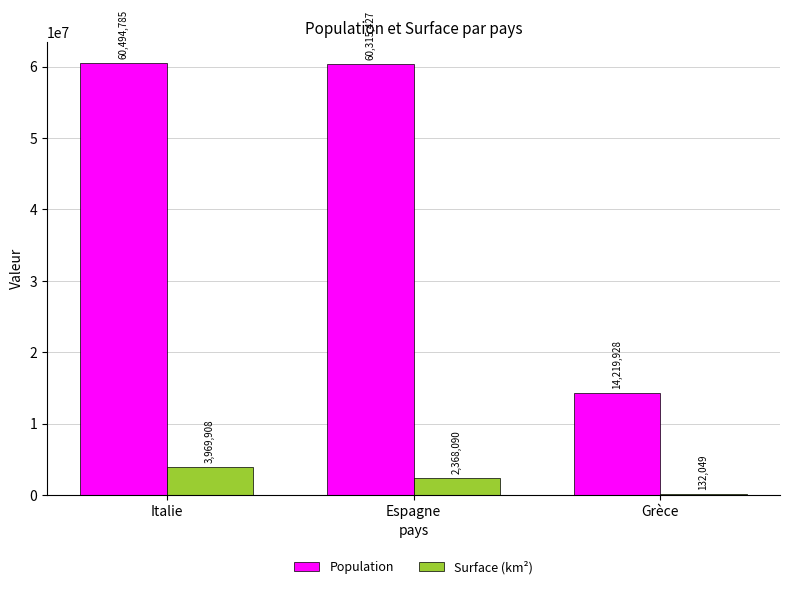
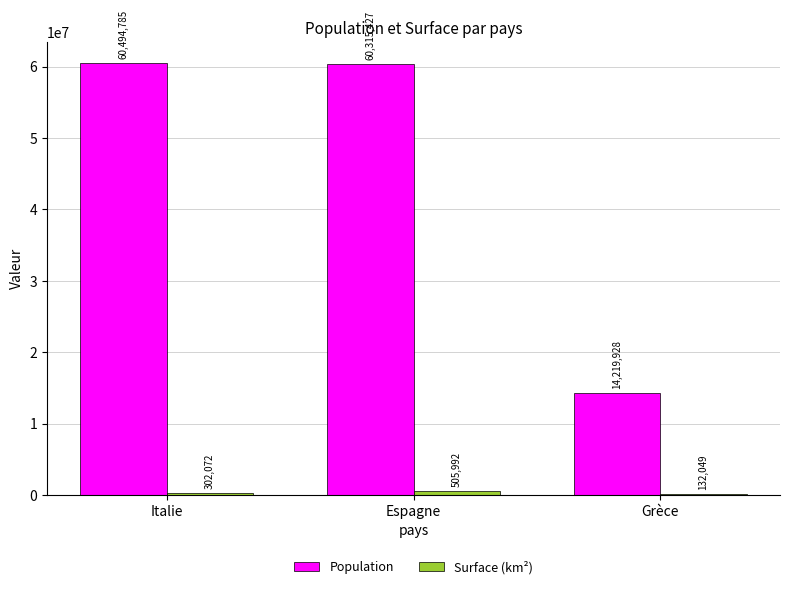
Surface (km²), Italie: 3,969,908 -> 302,072
Surface (km²), Espagne: 2,368,090 -> 505,992
